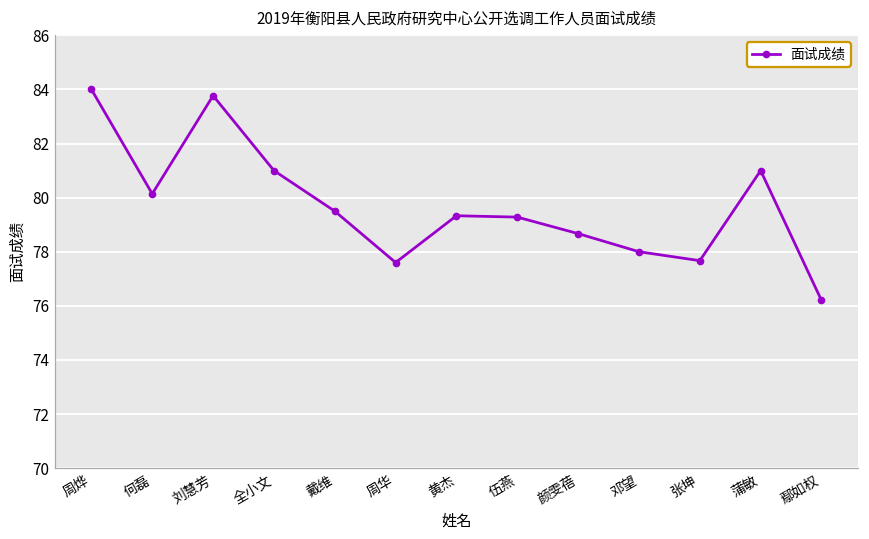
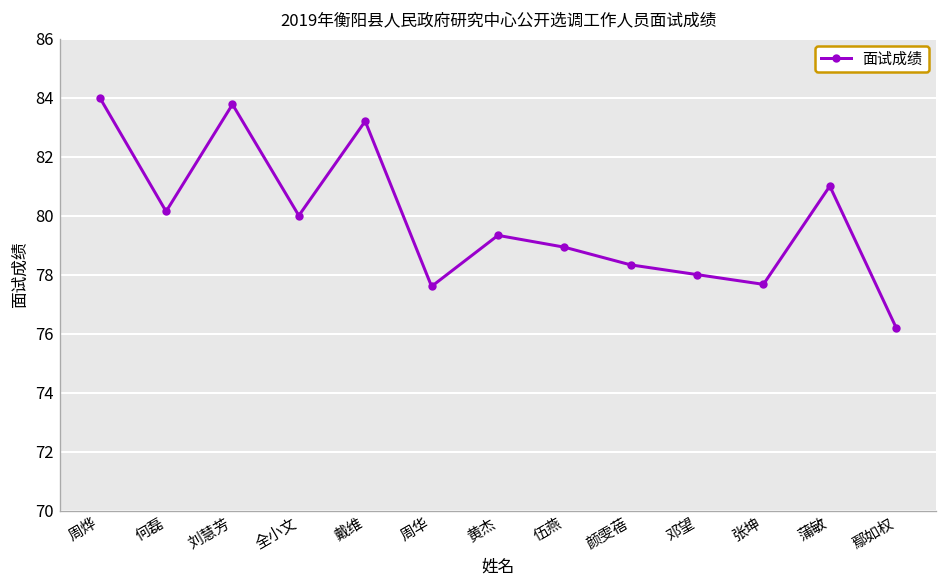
全小文: 81 -> 80
戴维: 79.5 -> 83.2
伍燕: 79.3 -> 78.9
颜雯蓓: 78.7 -> 78.3
